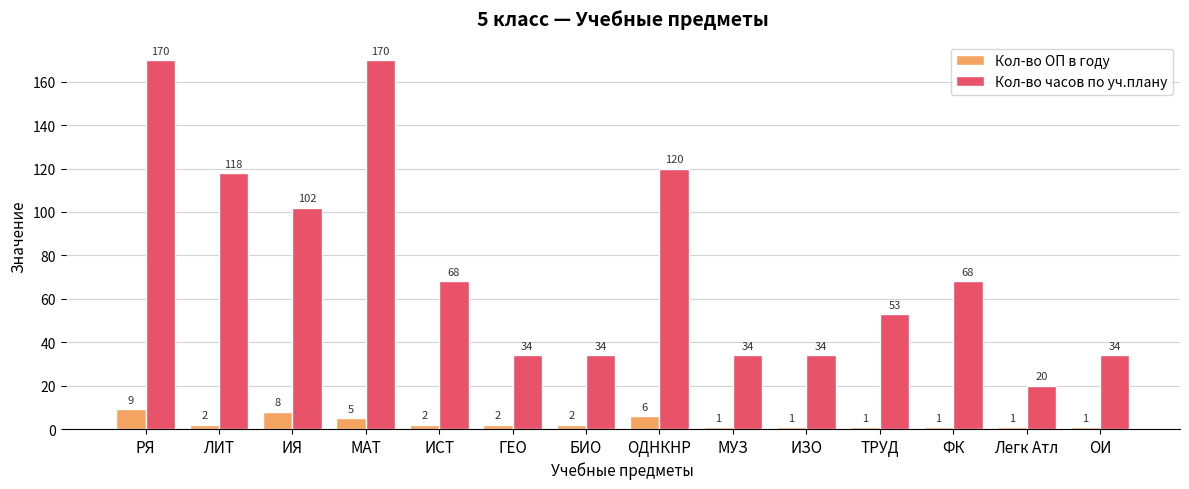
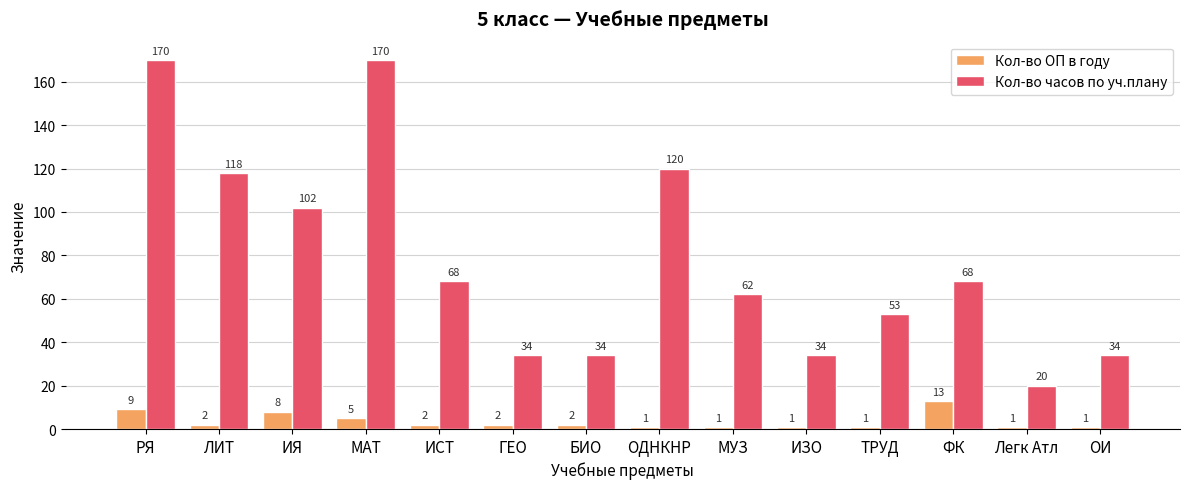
Кол-во ОП в году, ОДНКНР: 6 -> 1
Кол-во часов по уч.плану, МУЗ: 34 -> 62
Кол-во ОП в году, ФК: 1 -> 13
